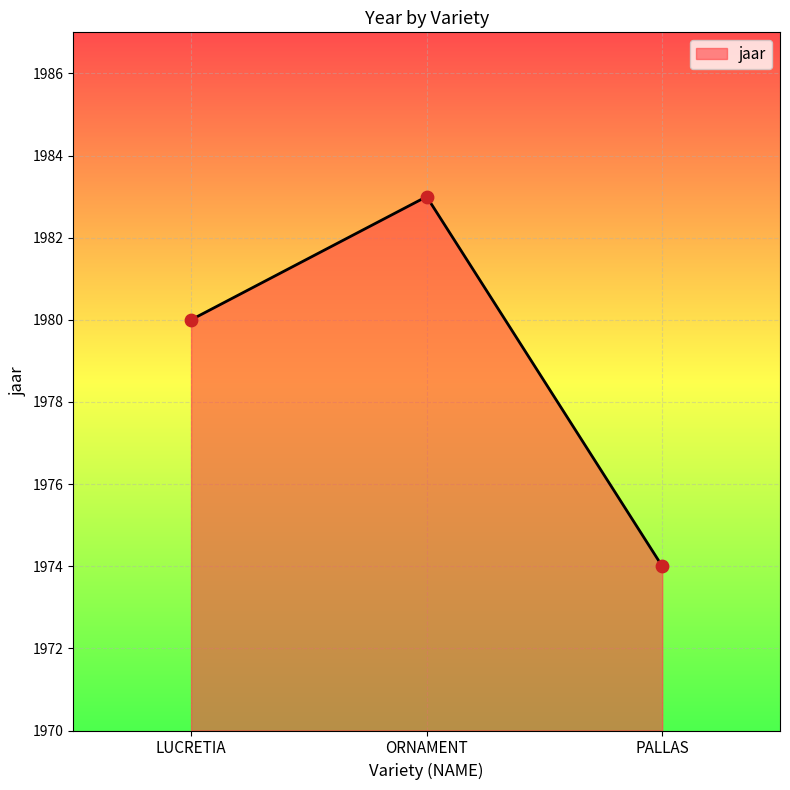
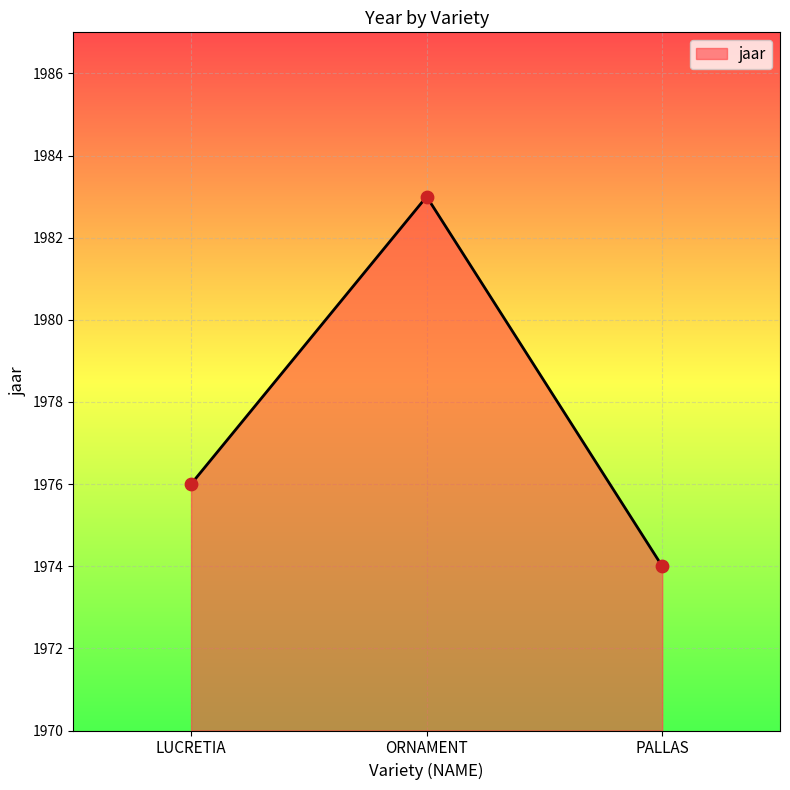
LUCRETIA: 1980 -> 1976
